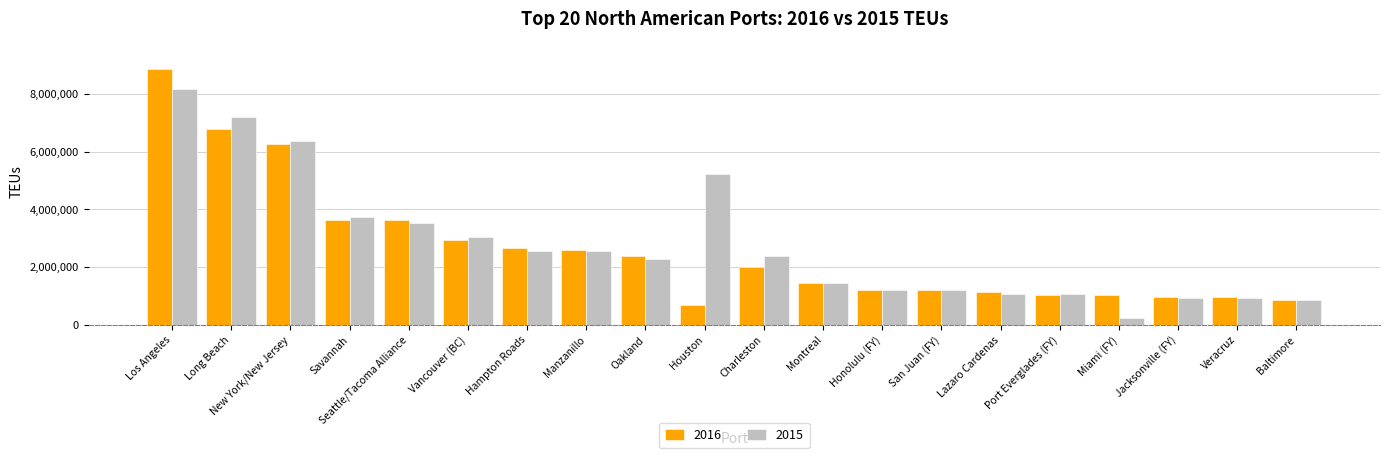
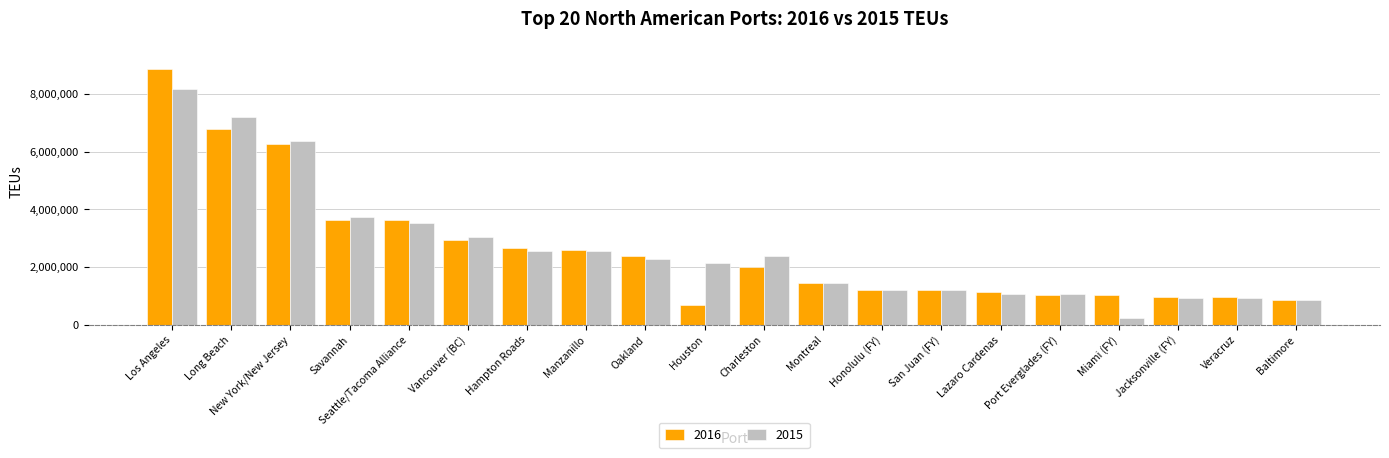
2015, Houston: 5,200,000 -> 2,100,000
